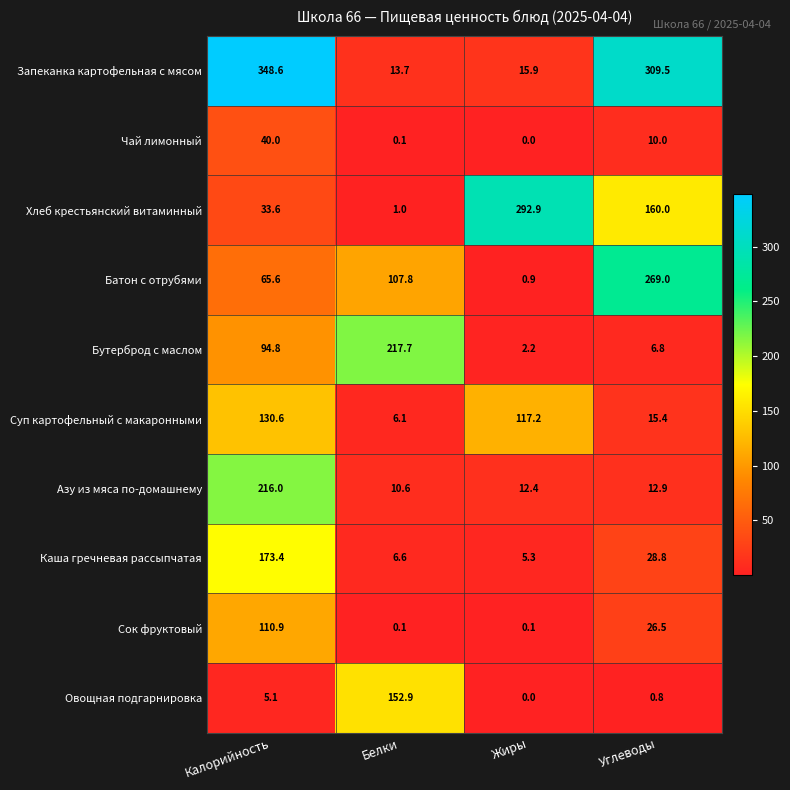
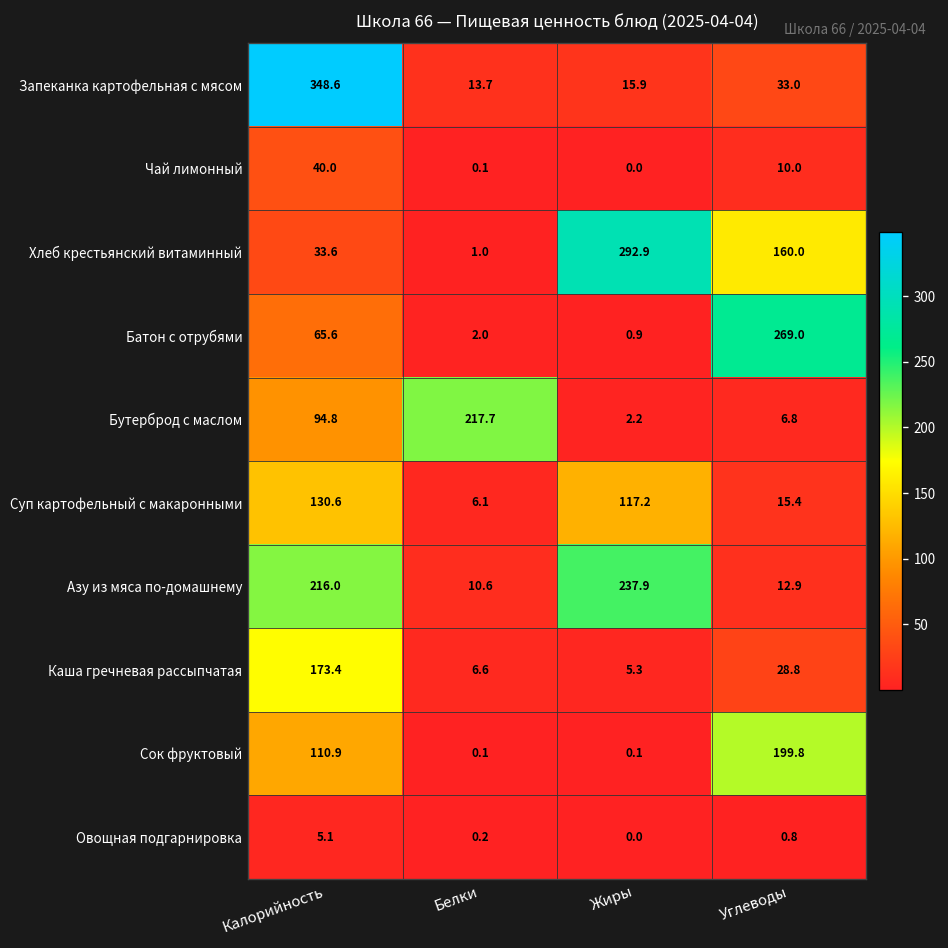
Запеканка картофельная с мясом, Углеводы: 309.5 -> 33.0
Батон с отрубями, Белки: 107.8 -> 2.0
Азу из мяса по-домашнему, Жиры: 12.4 -> 237.9
Сок фруктовый, Углеводы: 26.5 -> 199.8
Овощная подгарнировка, Белки: 152.9 -> 0.2
